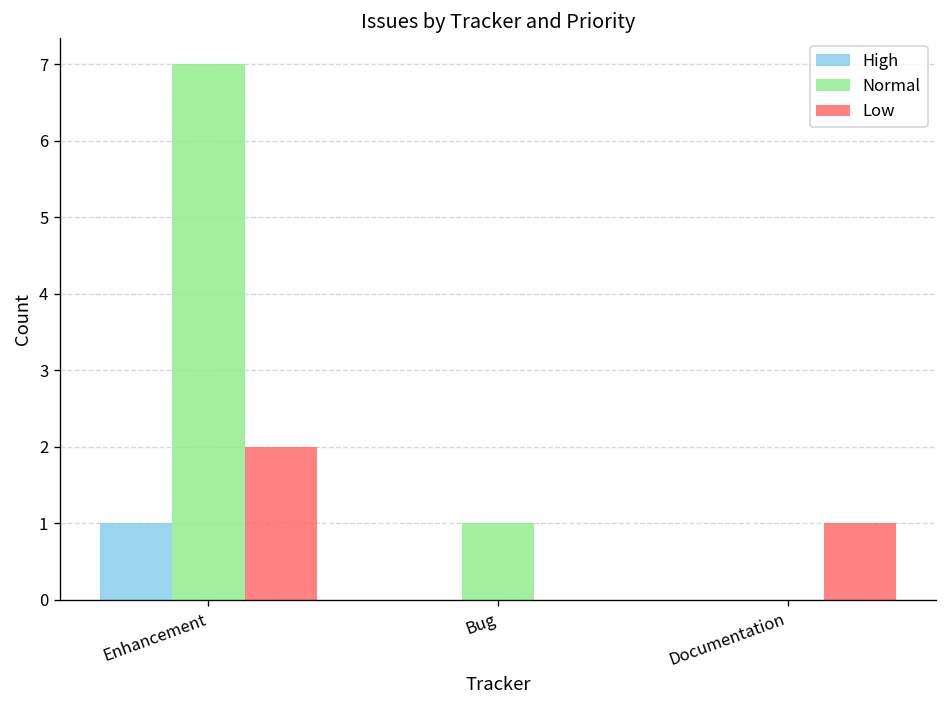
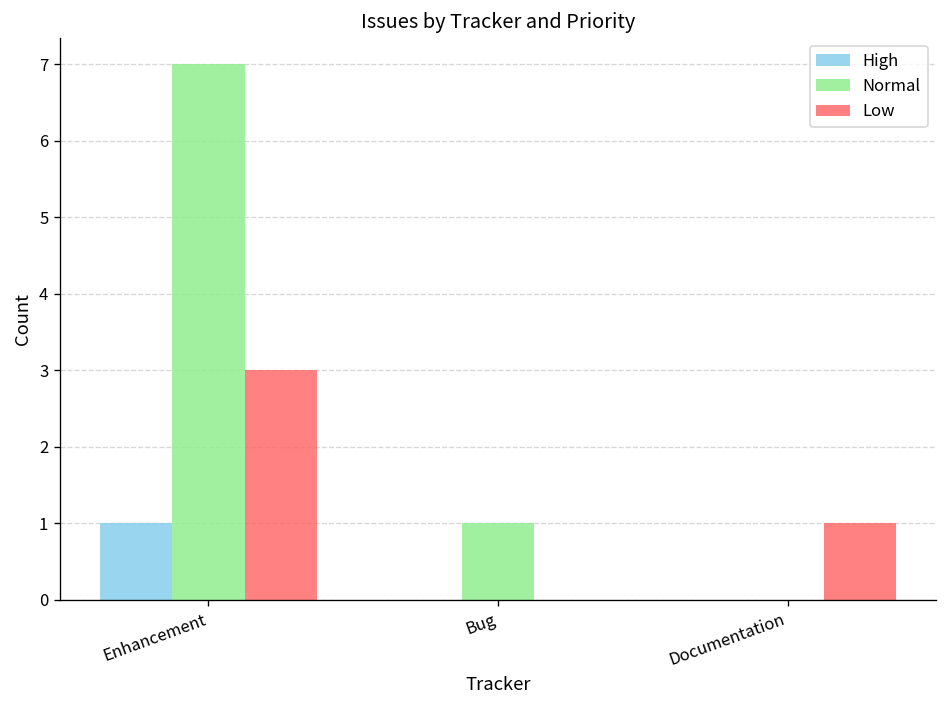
Low, Enhancement: 2 -> 3
